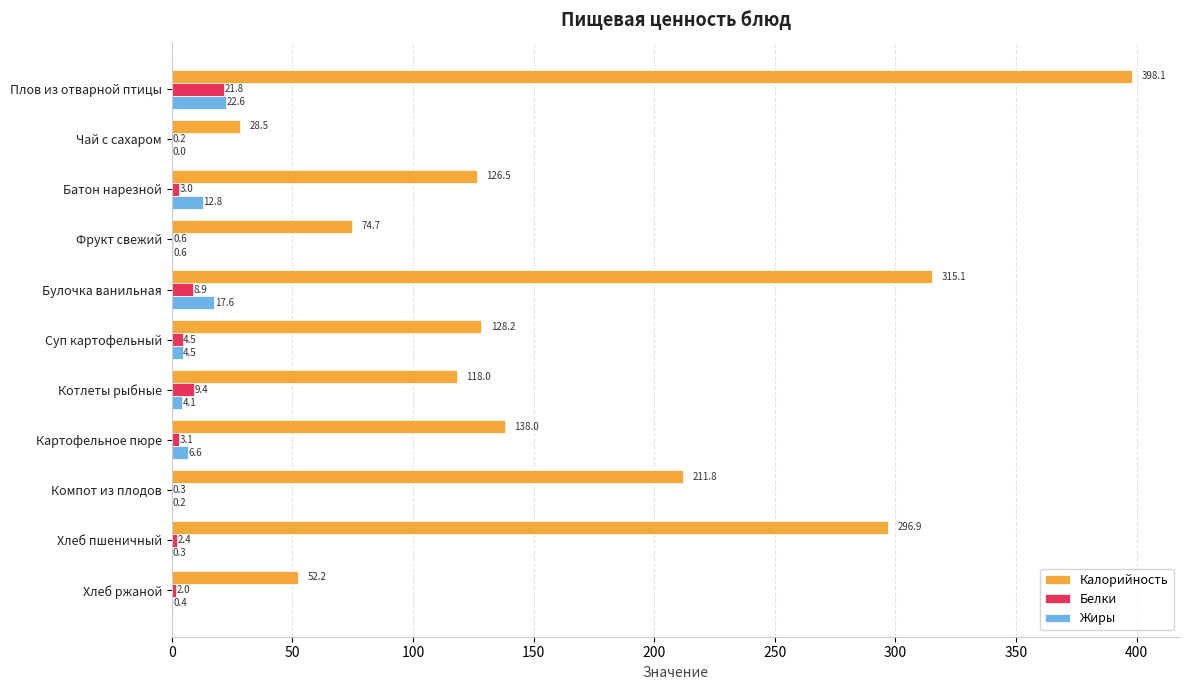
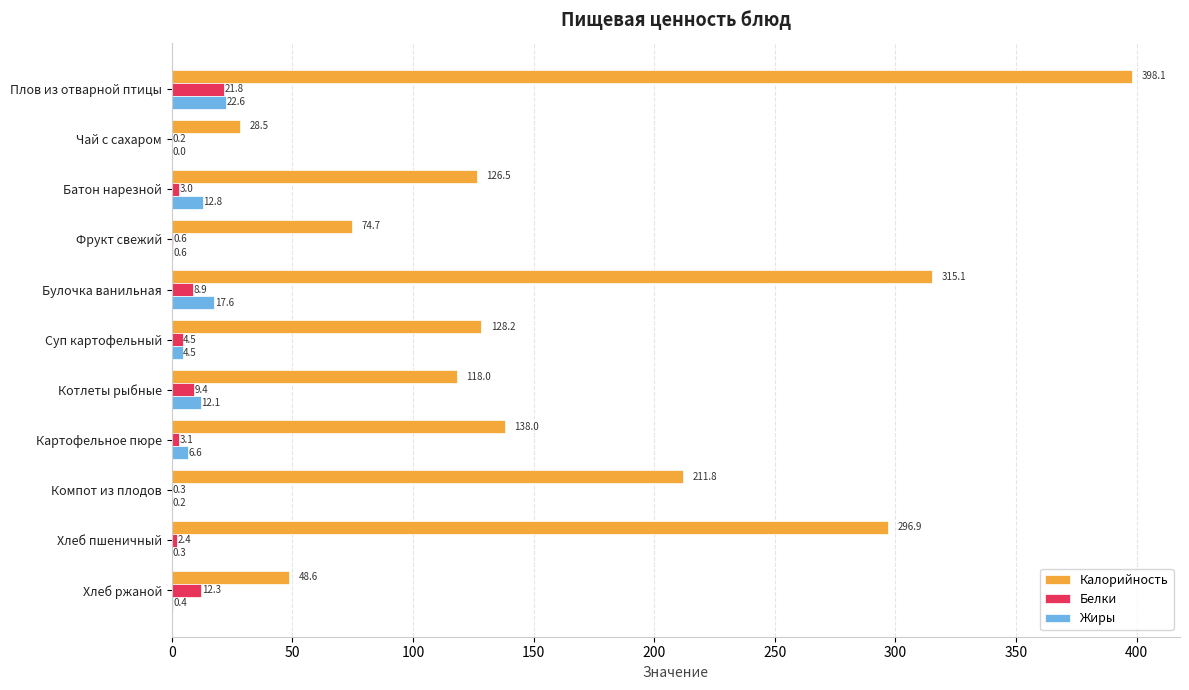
Жиры, Котлеты рыбные: 4.1 -> 12.1
Калорийность, Хлеб ржаной: 52.2 -> 48.6
Белки, Хлеб ржаной: 2.0 -> 12.3
